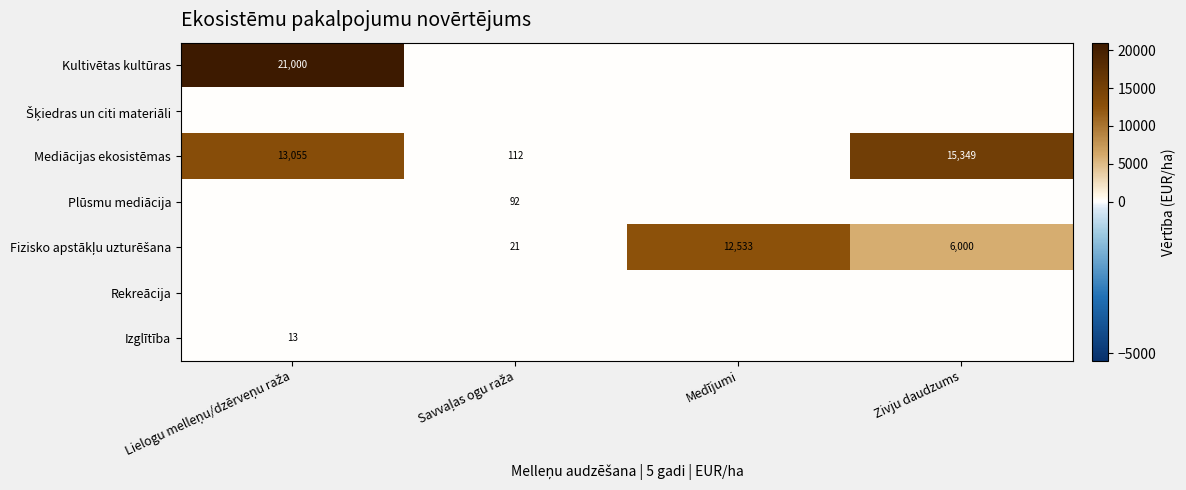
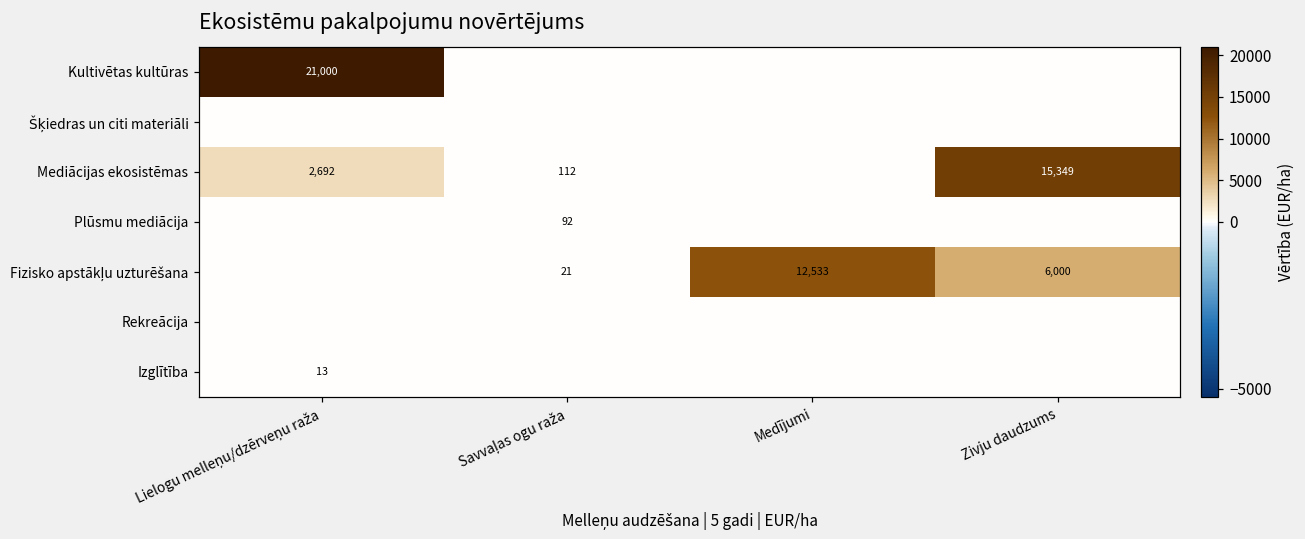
Mediācijas ekosistēmas, Lielogu melleņu/dzērveņu raža: 13,055 -> 2,692
